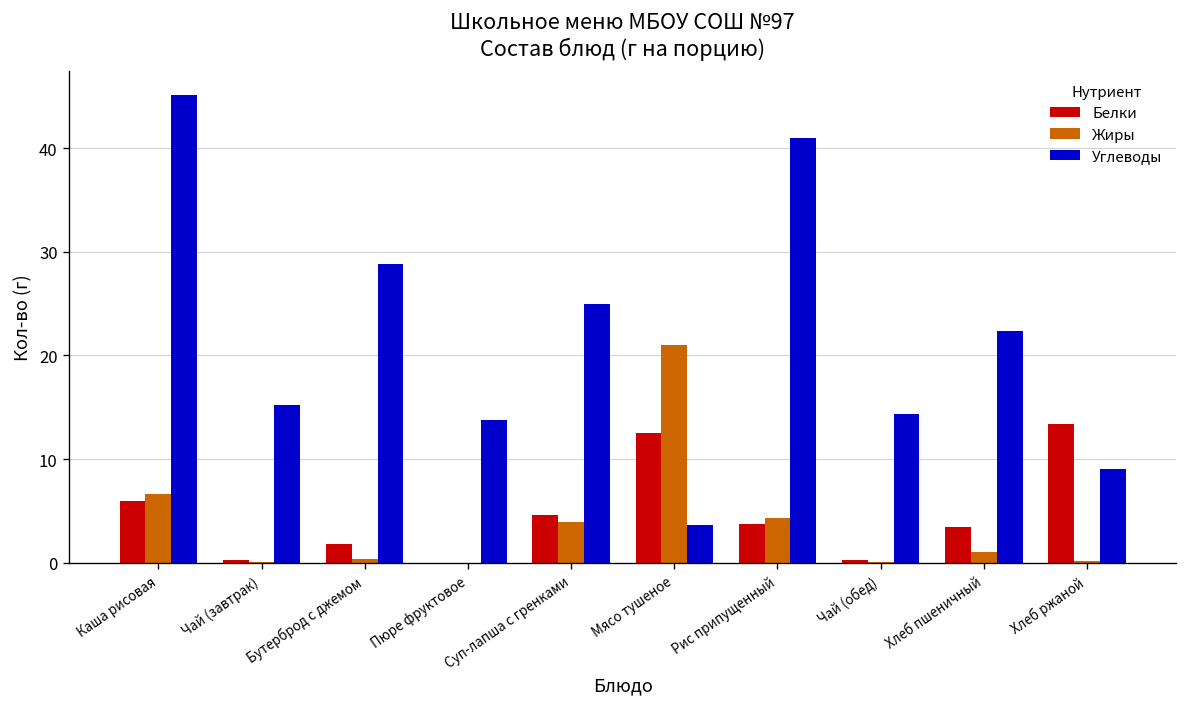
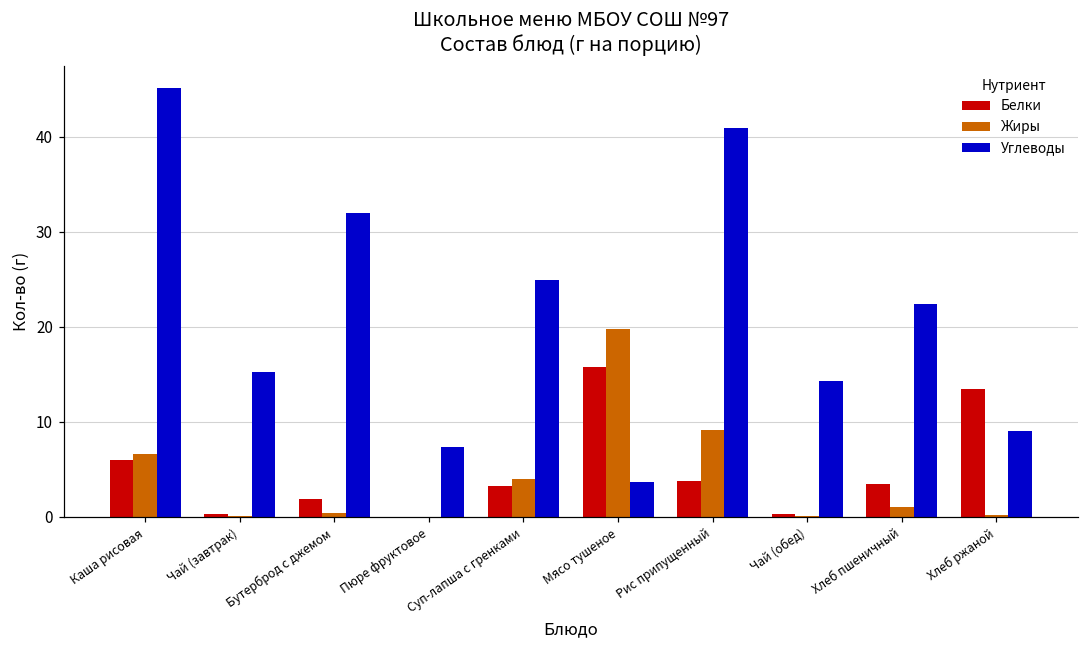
Углеводы, Бутерброд с джемом: 29 -> 32
Углеводы, Пюре фруктовое: 14 -> 7
Белки, Суп-лапша с гренками: 5 -> 3
Белки, Мясо тушеное: 13 -> 16
Жиры, Мясо тушеное: 21 -> 20
Жиры, Рис припущенный: 4 -> 9
